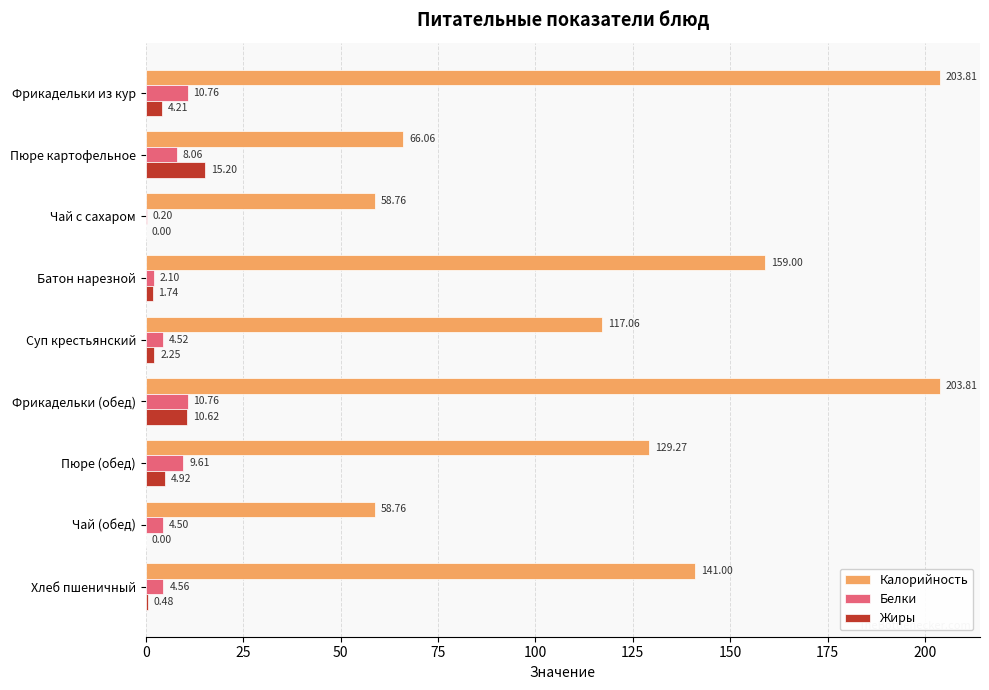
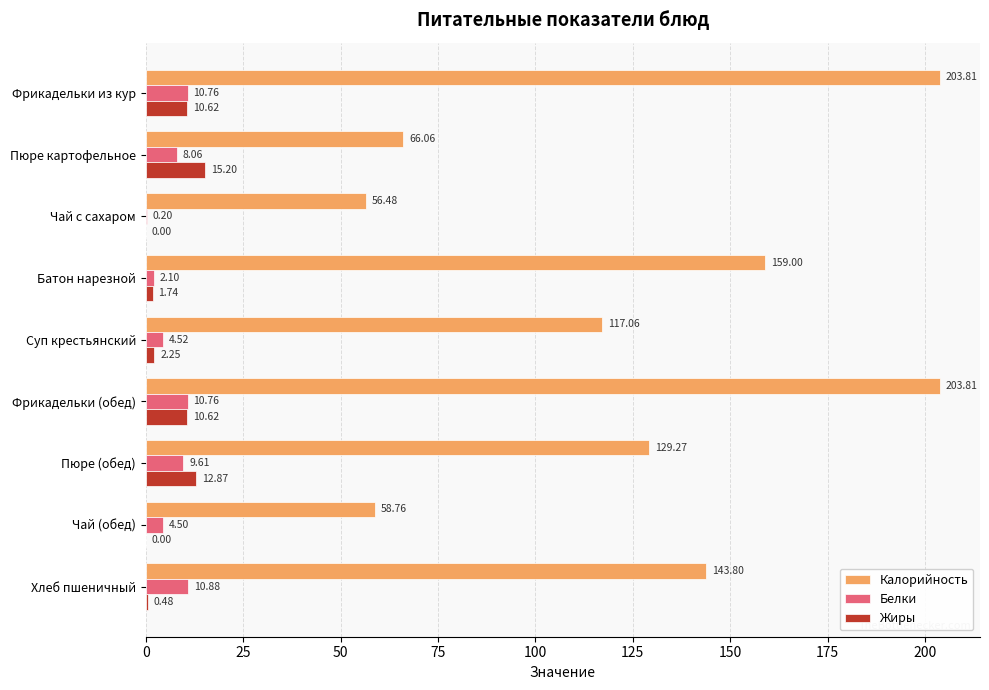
Жиры, Фрикадельки из кур: 4.21 -> 10.62
Калорийность, Чай с сахаром: 58.76 -> 56.48
Жиры, Пюре (обед): 4.92 -> 12.87
Калорийность, Хлеб пшеничный: 141.00 -> 143.80
Белки, Хлеб пшеничный: 4.56 -> 10.88
